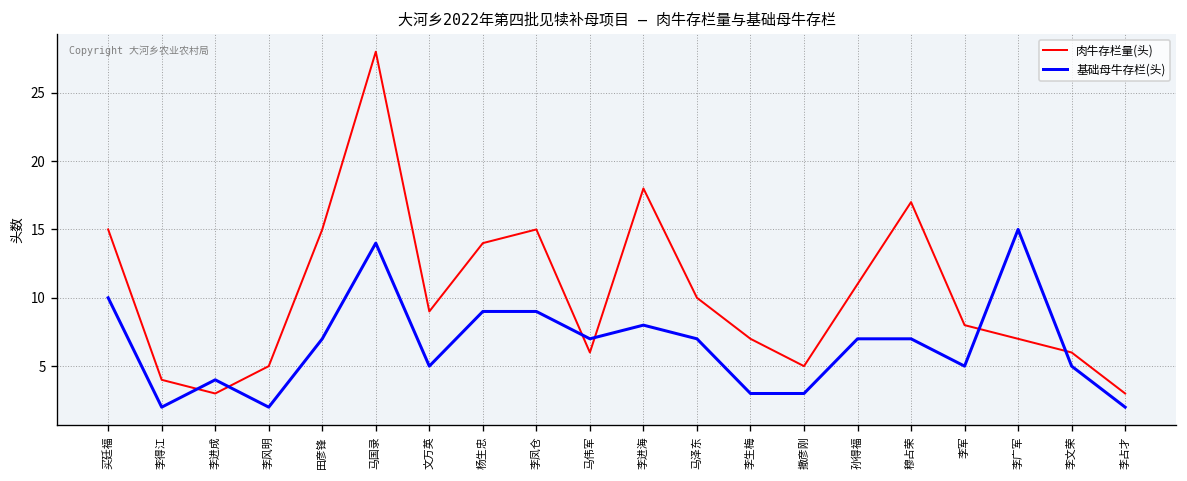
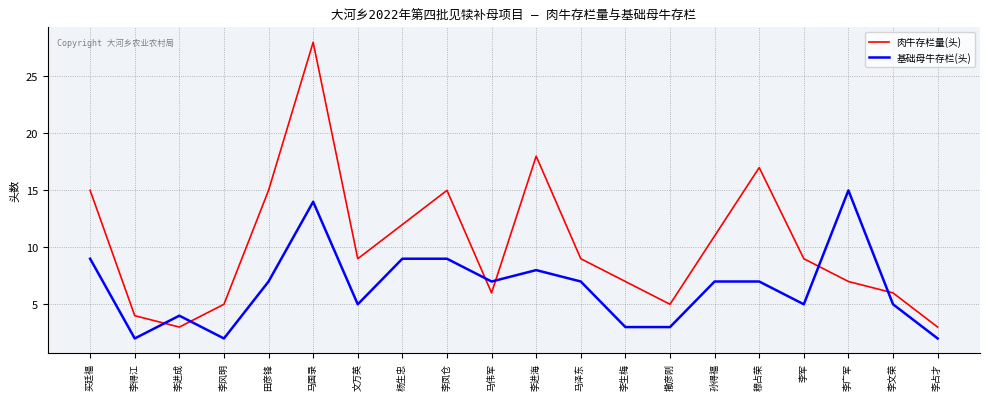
基础母牛存栏(头), 买廷福: 10 -> 9
肉牛存栏量(头), 杨生忠: 14 -> 12
肉牛存栏量(头), 马泽东: 10 -> 9
肉牛存栏量(头), 李军: 8 -> 9
